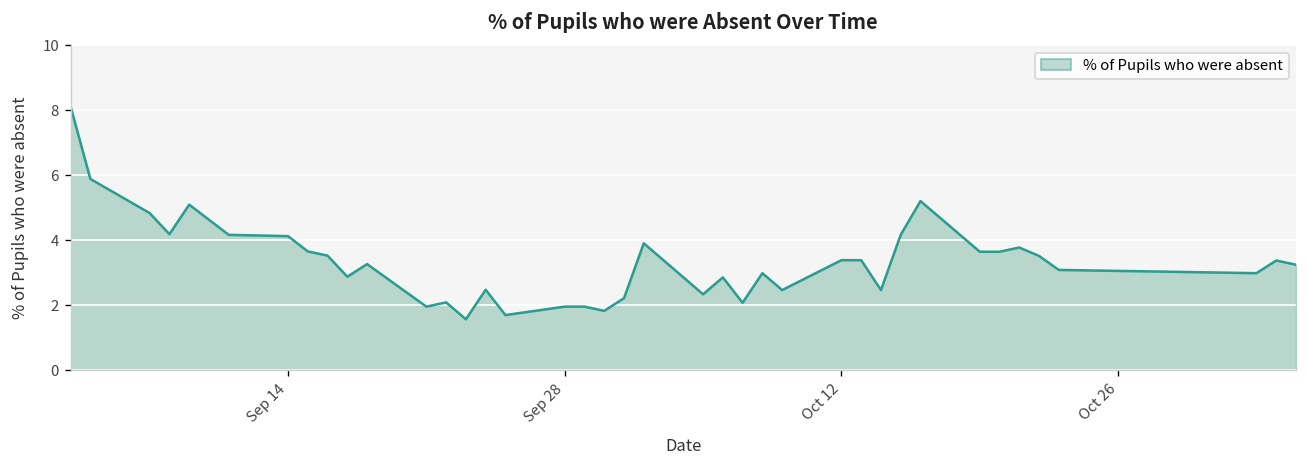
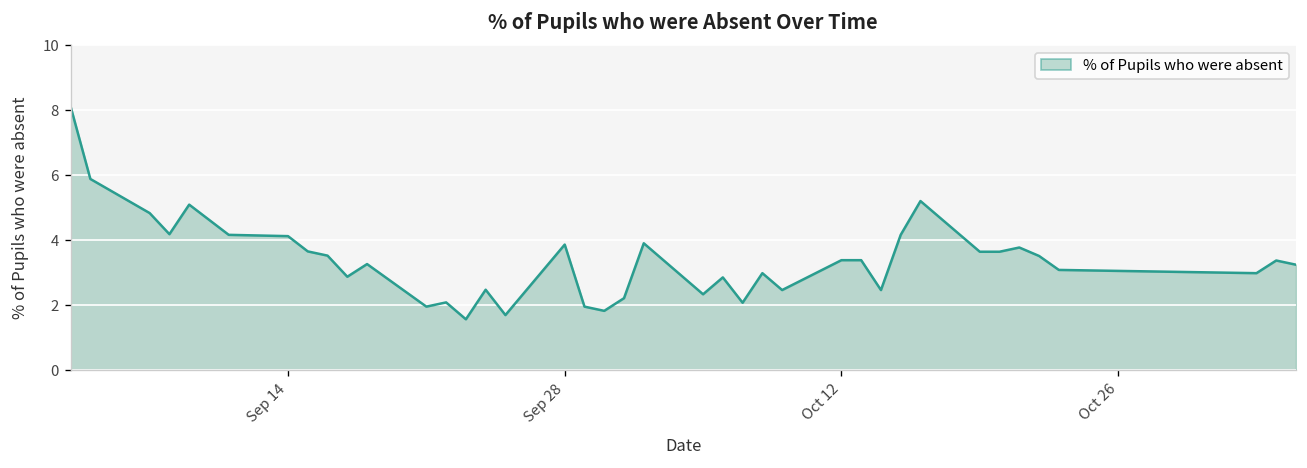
Sep 28: 2.0 -> 3.9
